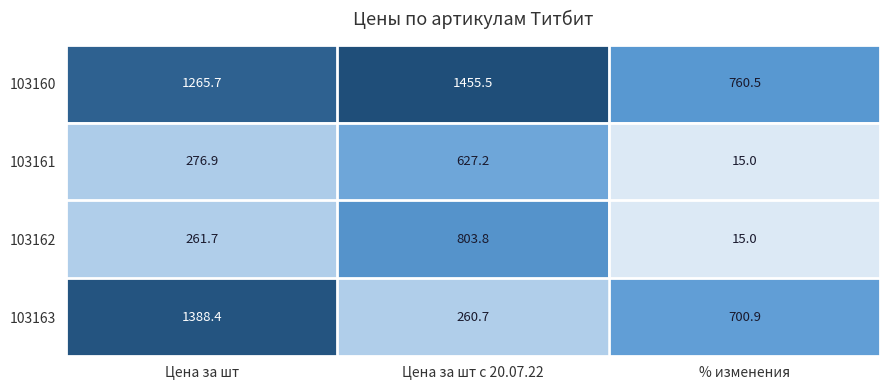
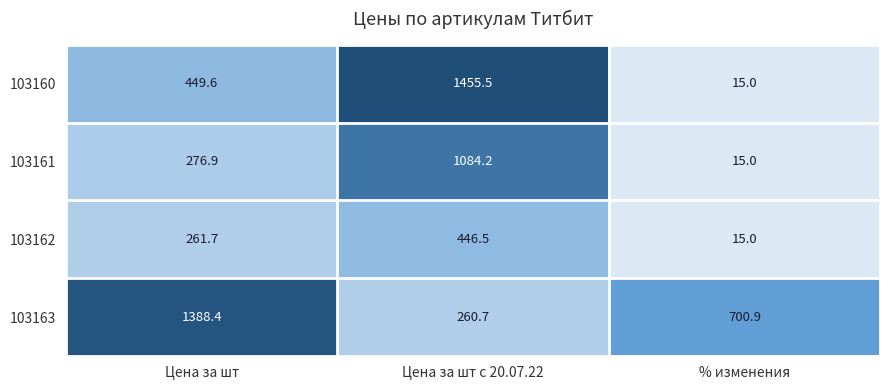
103160, Цена за шт: 1265.7 -> 449.6
103160, % изменения: 760.5 -> 15.0
103161, Цена за шт с 20.07.22: 627.2 -> 1084.2
103162, Цена за шт с 20.07.22: 803.8 -> 446.5
